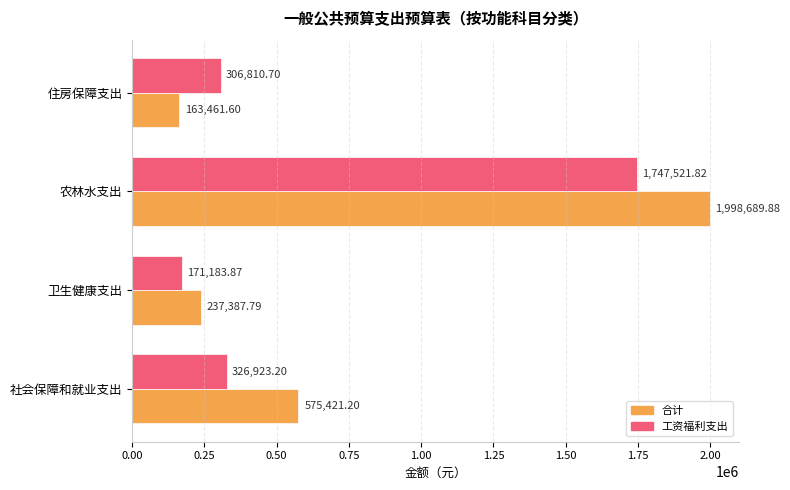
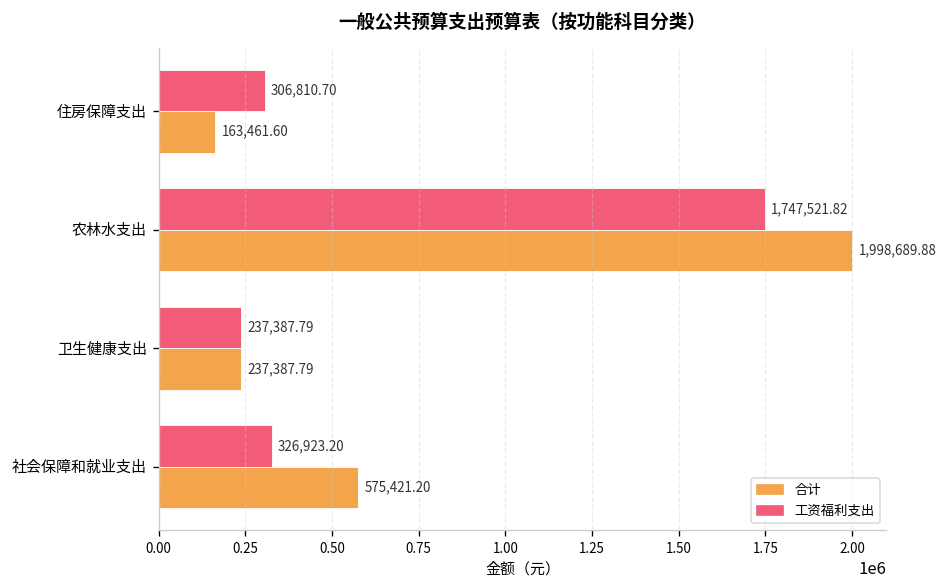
工资福利支出, 卫生健康支出: 171,183.87 -> 237,387.79
